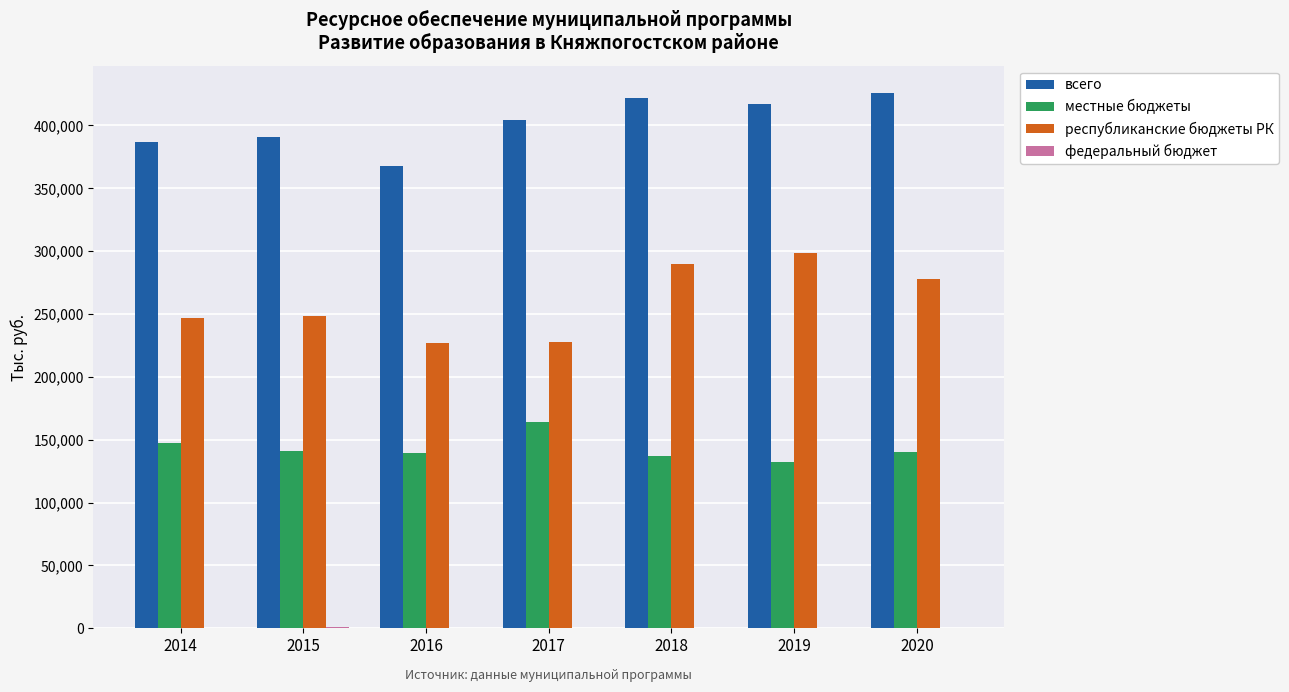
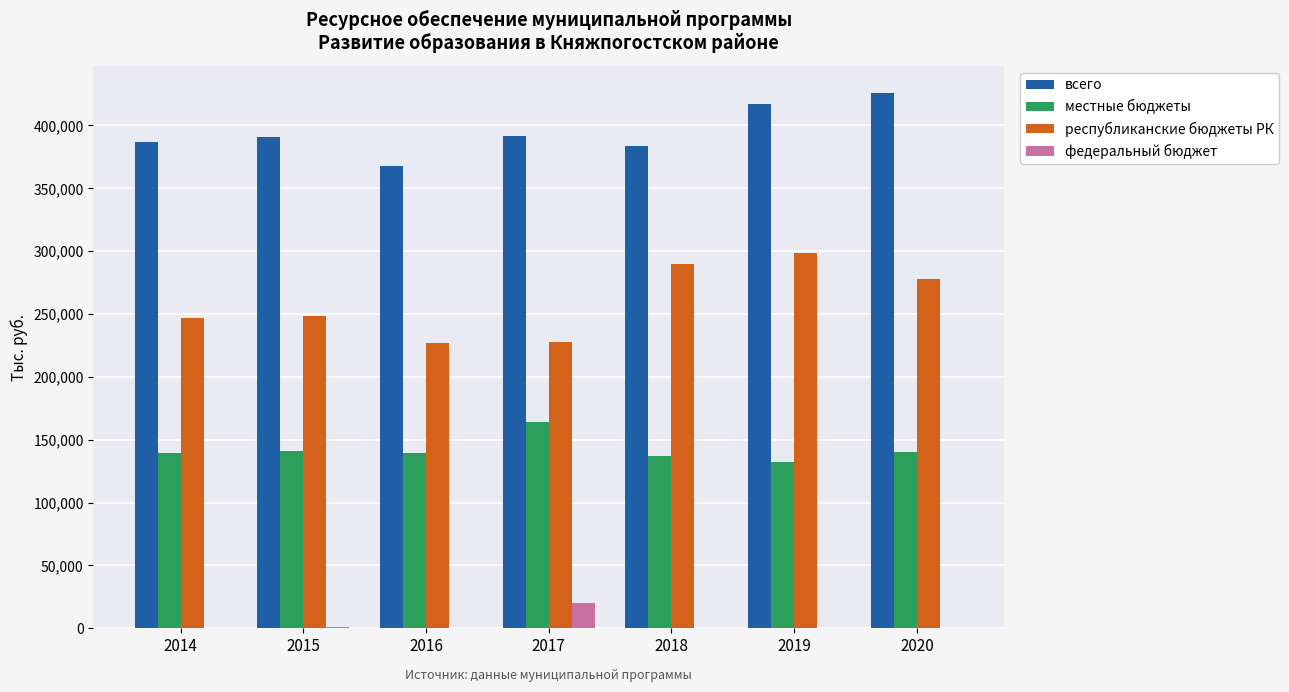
местные бюджеты, 2014: 148,000 -> 139,000
всего, 2017: 404,000 -> 392,000
федеральный бюджет, 2017: 0 -> 20,000
всего, 2018: 422,000 -> 384,000
